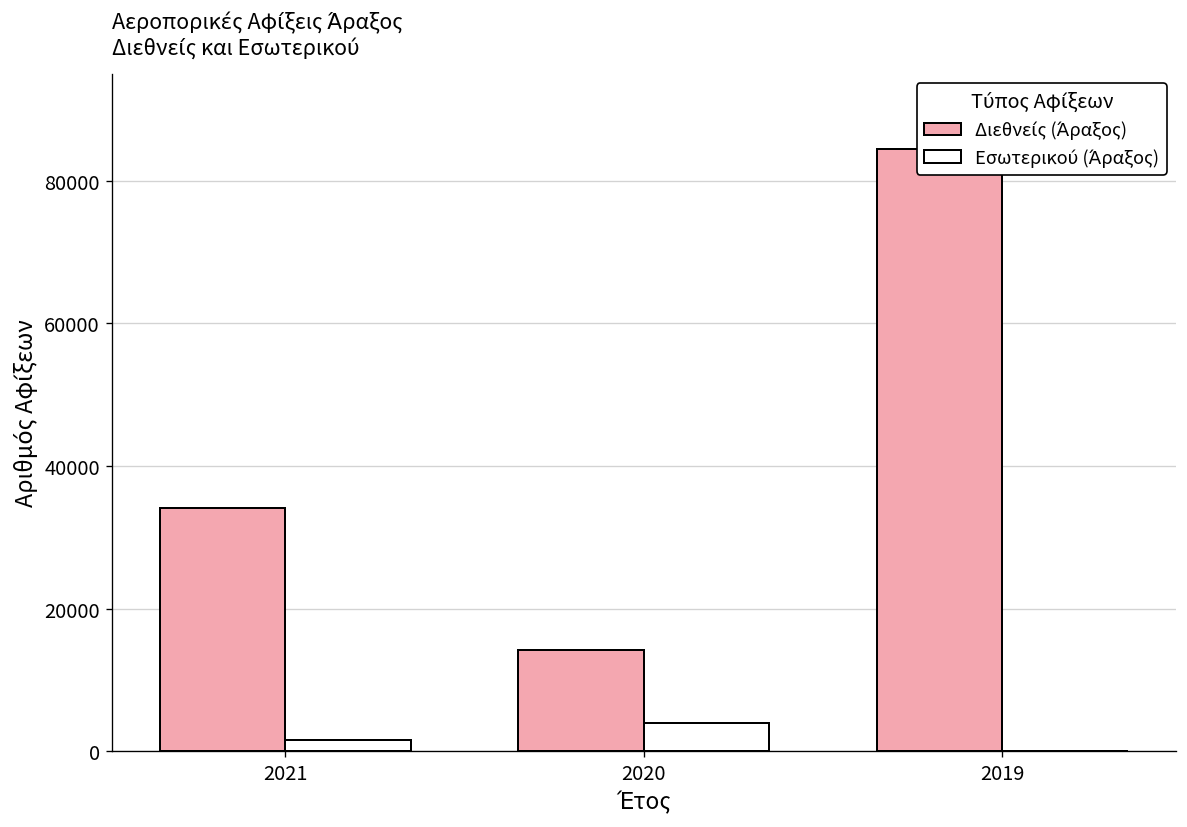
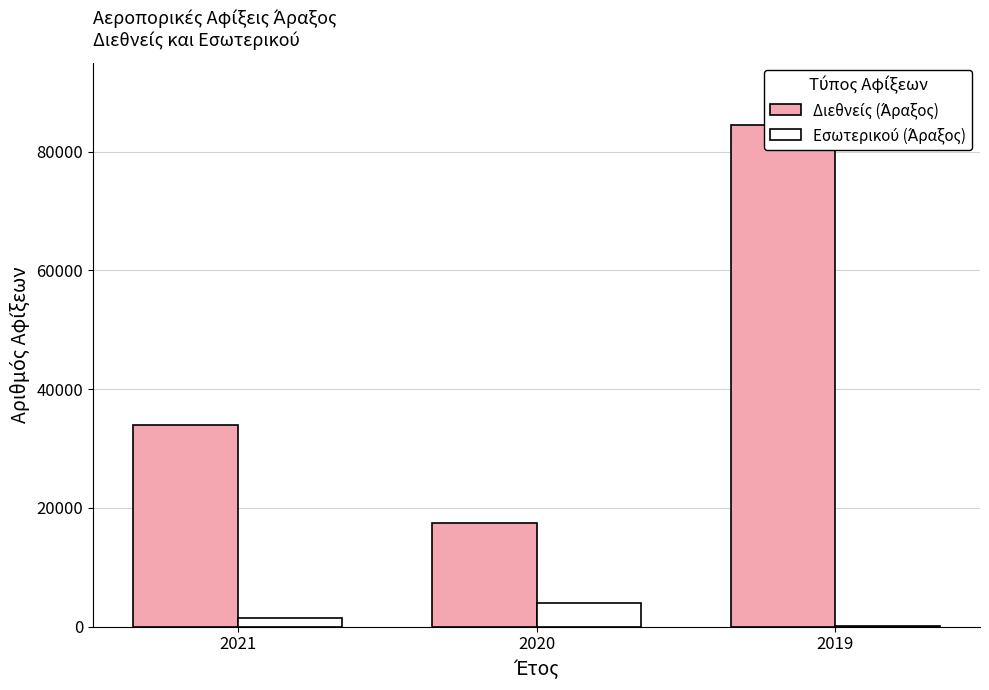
Διεθνείς (Άραξος), 2020: 14000 -> 18000
